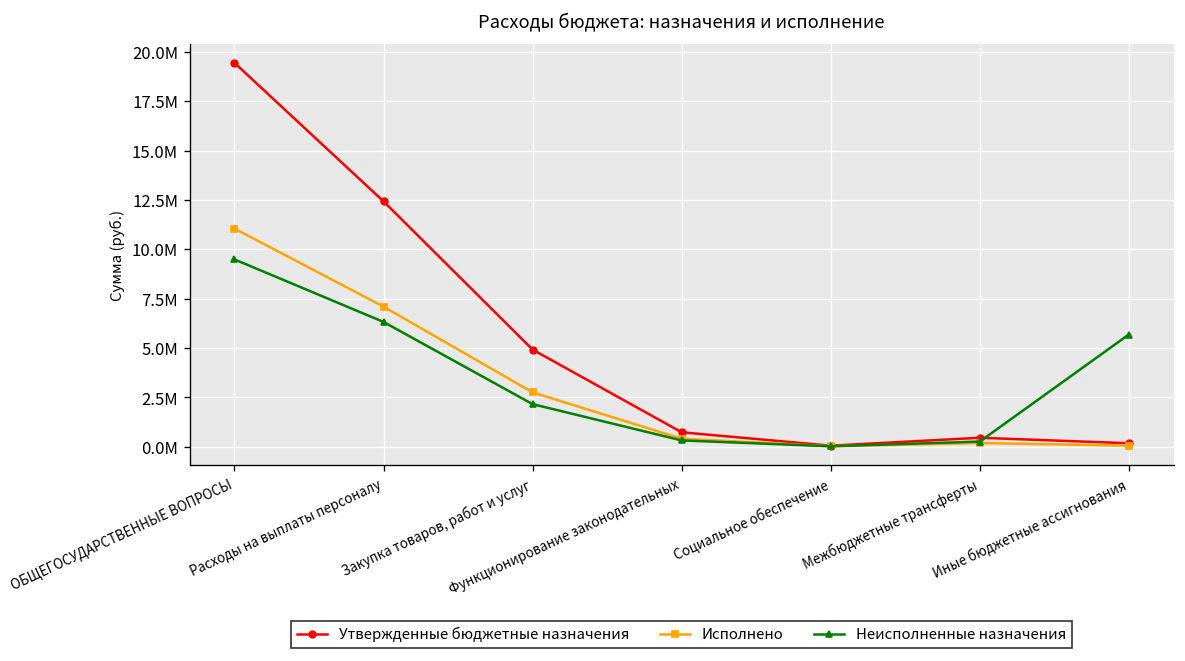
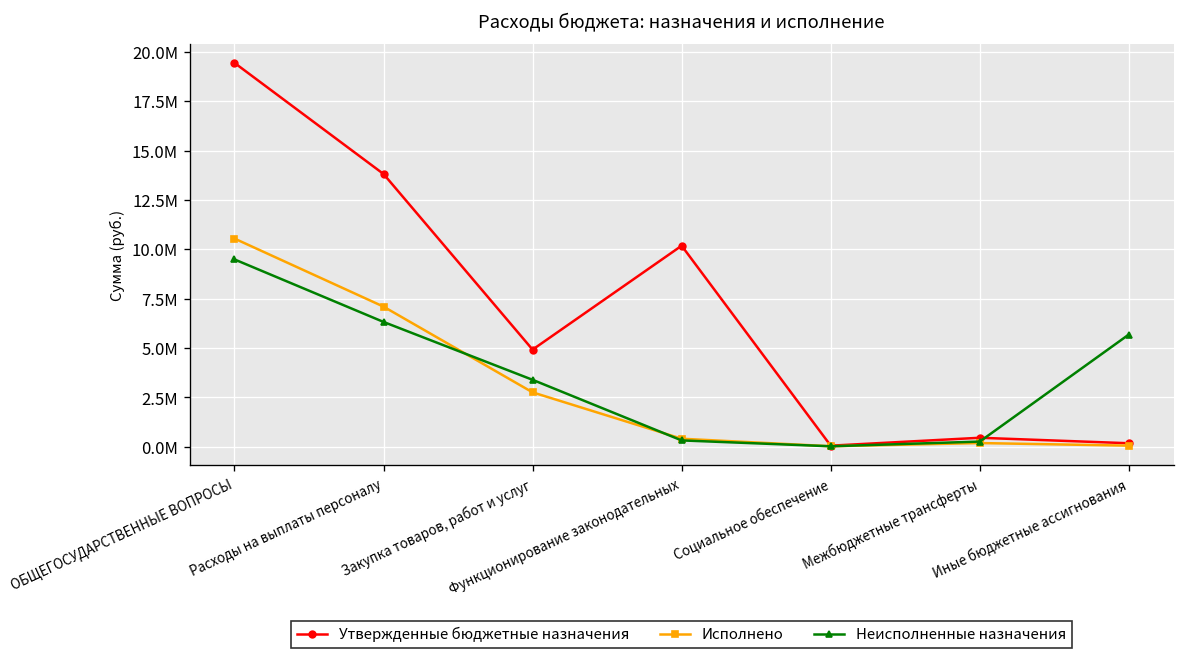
Исполнено, ОБЩЕГОСУДАРСТВЕННЫЕ ВОПРОСЫ: 11100000 -> 10500000
Утвержденные бюджетные назначения, Расходы на выплаты персоналу: 12400000 -> 13800000
Неисполненные назначения, Закупка товаров, работ и услуг: 2200000 -> 3400000
Утвержденные бюджетные назначения, Функционирование законодательных: 700000 -> 10200000
